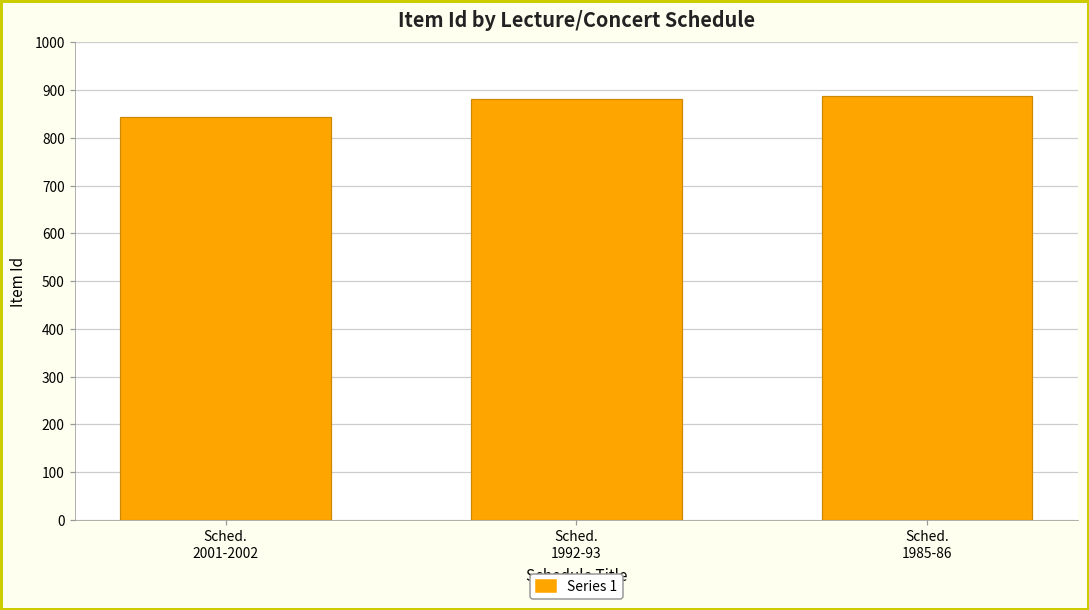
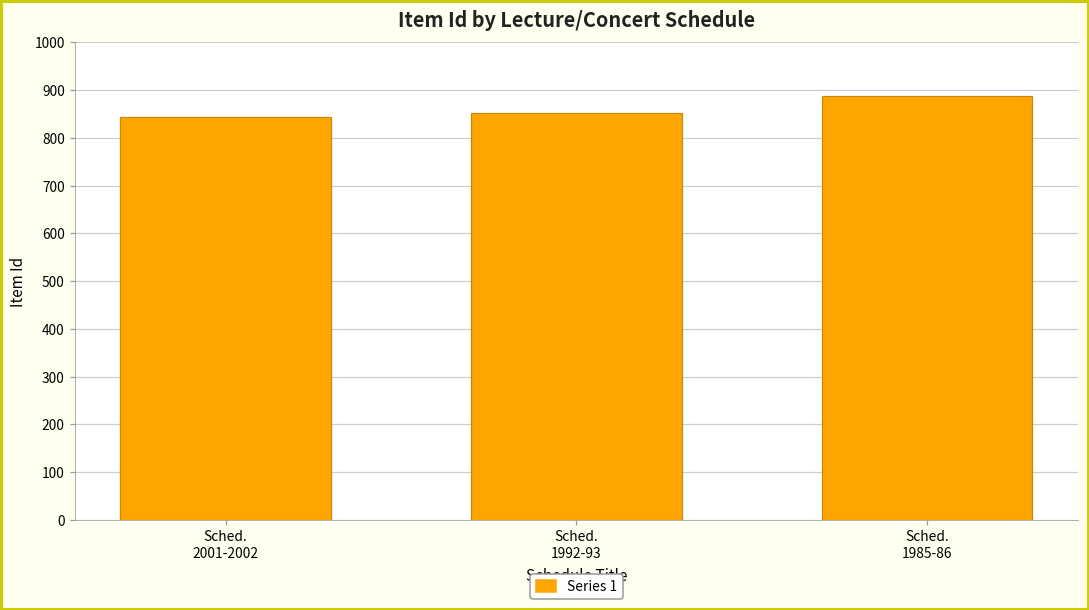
Sched. 1992-93: 880 -> 850
